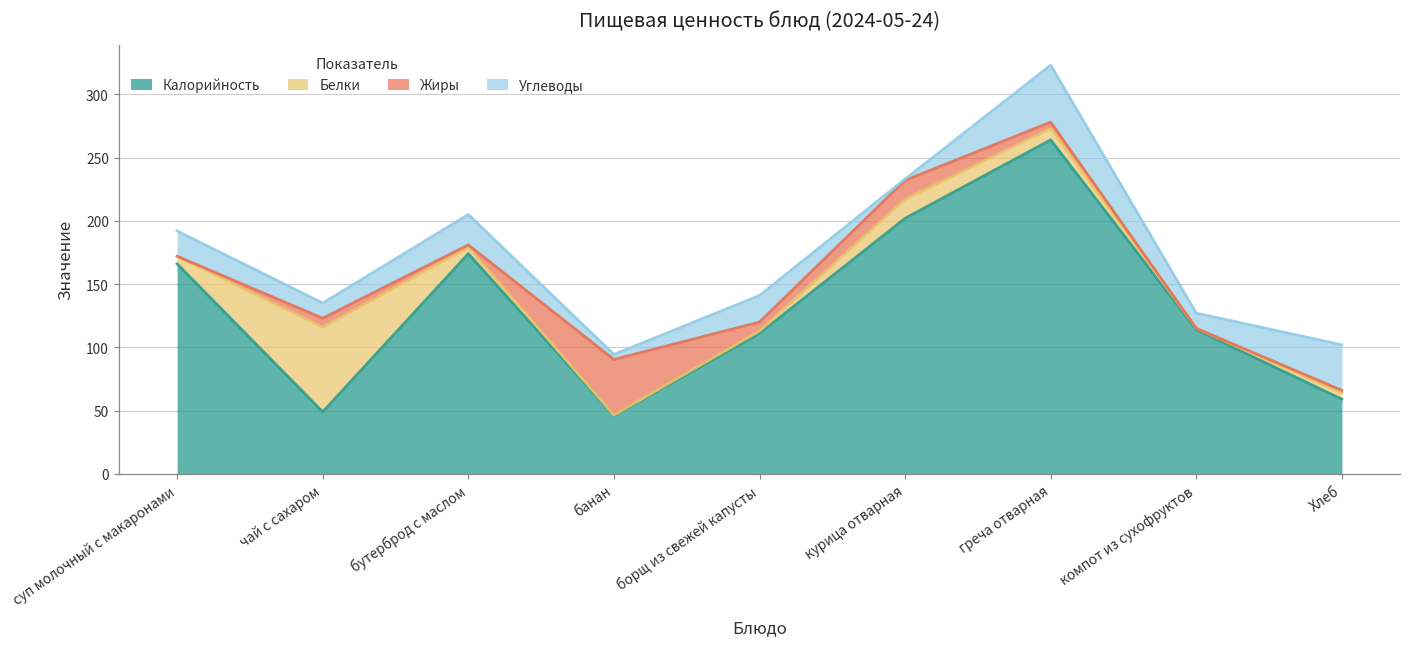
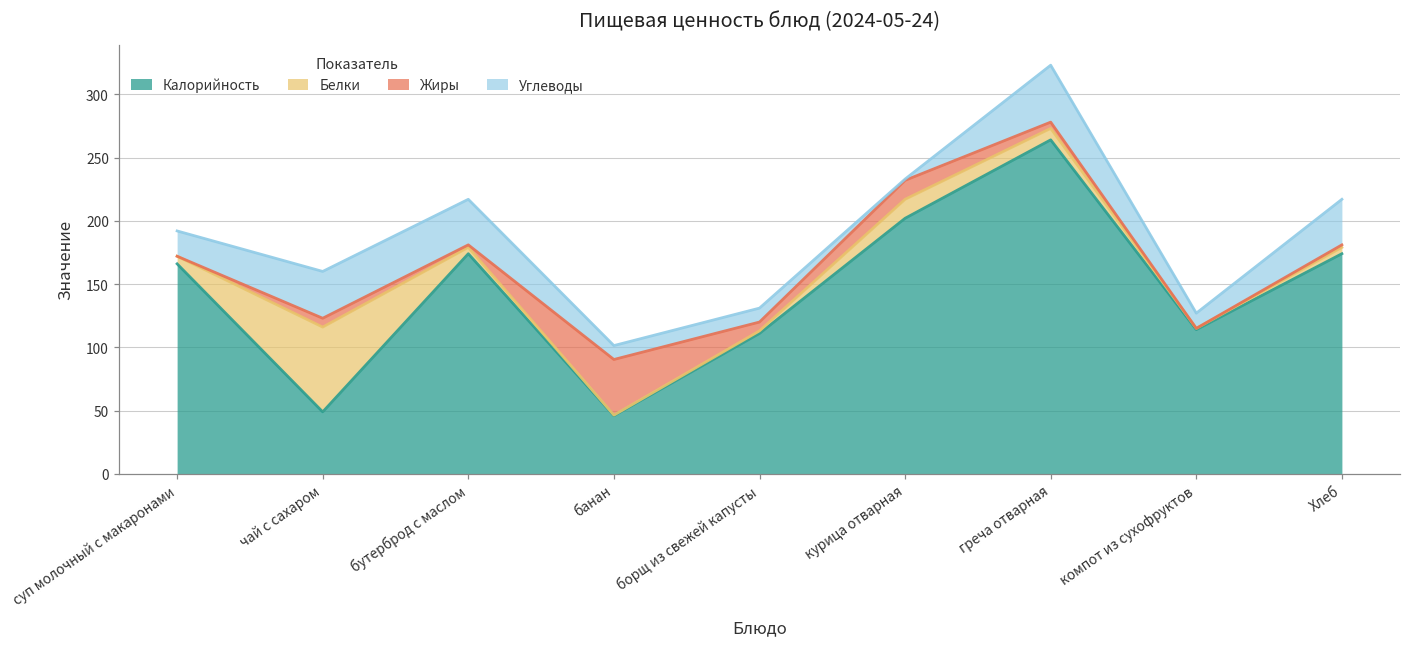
Углеводы, чай с сахаром: 12 -> 37
Углеводы, бутерброд с маслом: 24 -> 36
Углеводы, банан: 4 -> 11
Углеводы, борщ из свежей капусты: 21 -> 11
Калорийность, Хлеб: 59 -> 174
